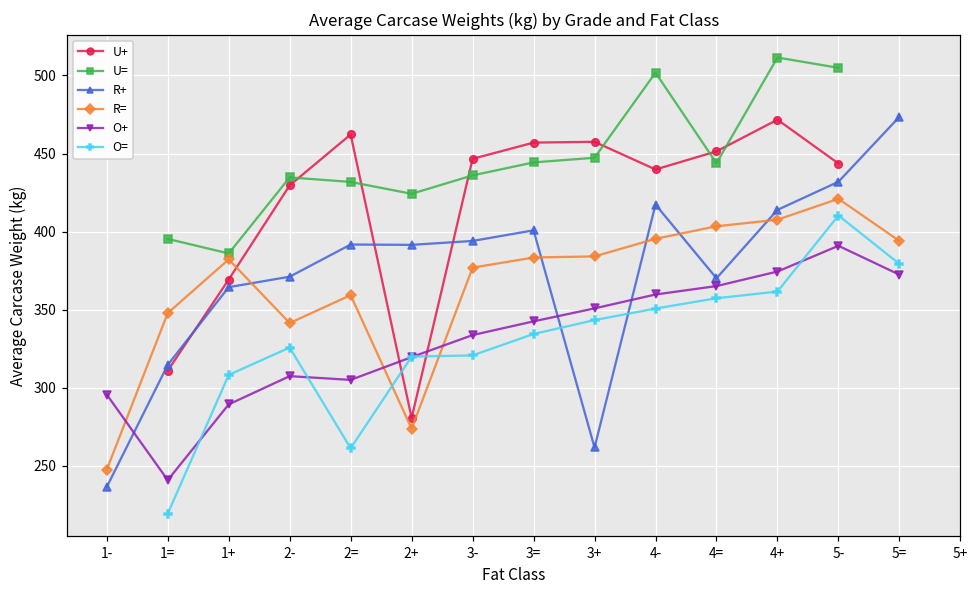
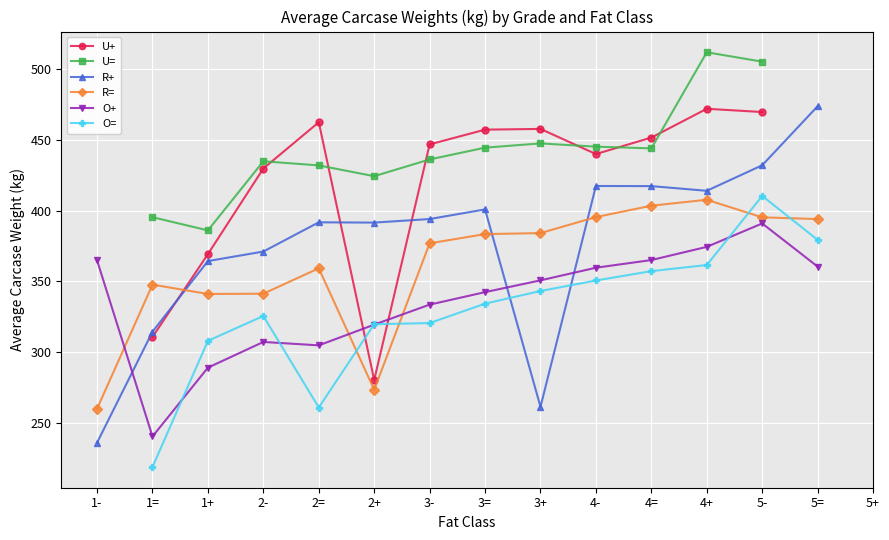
R=, 1-: 248 -> 260
O+, 1-: 296 -> 365
R=, 1+: 382 -> 341
U=, 4-: 502 -> 445
R+, 4=: 370 -> 417
U+, 5-: 444 -> 469
R=, 5-: 421 -> 395
O+, 5=: 372 -> 361
